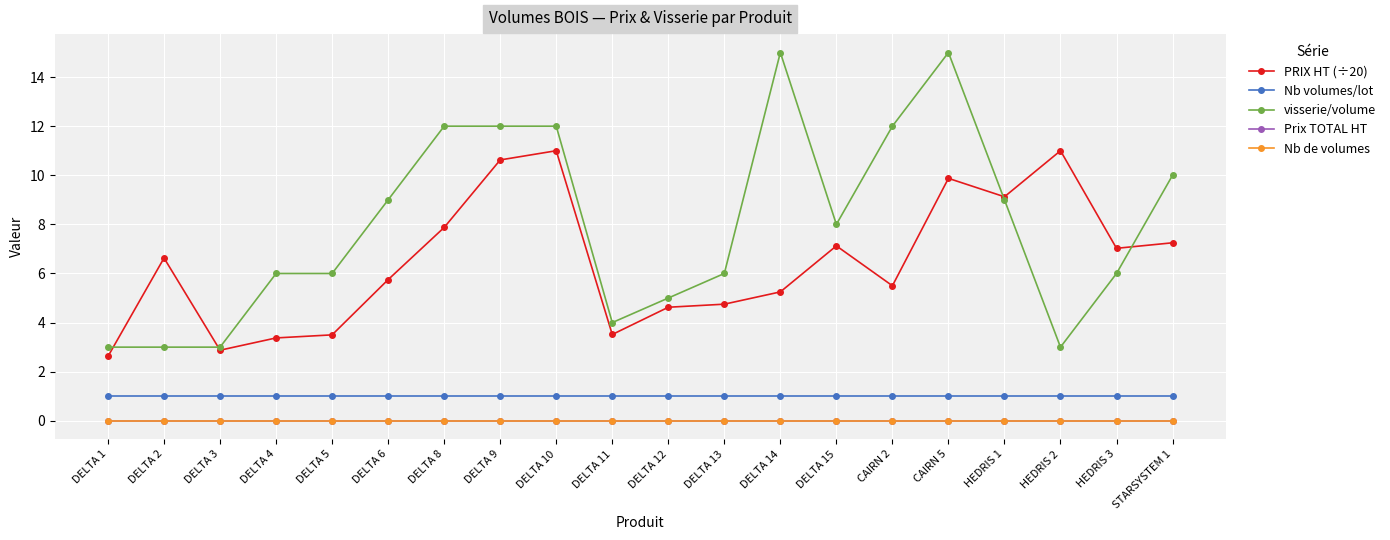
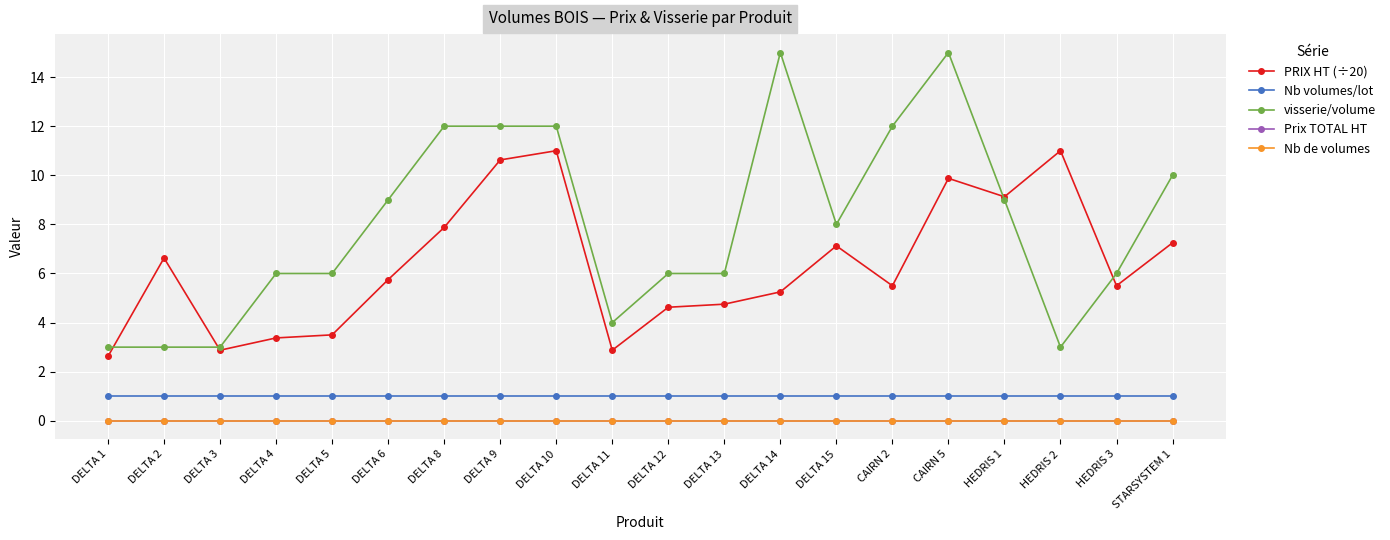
PRIX HT (÷20), DELTA 11: 3.5 -> 2.9
visserie/volume, DELTA 12: 5 -> 6
PRIX HT (÷20), HEDRIS 3: 7.0 -> 5.5
